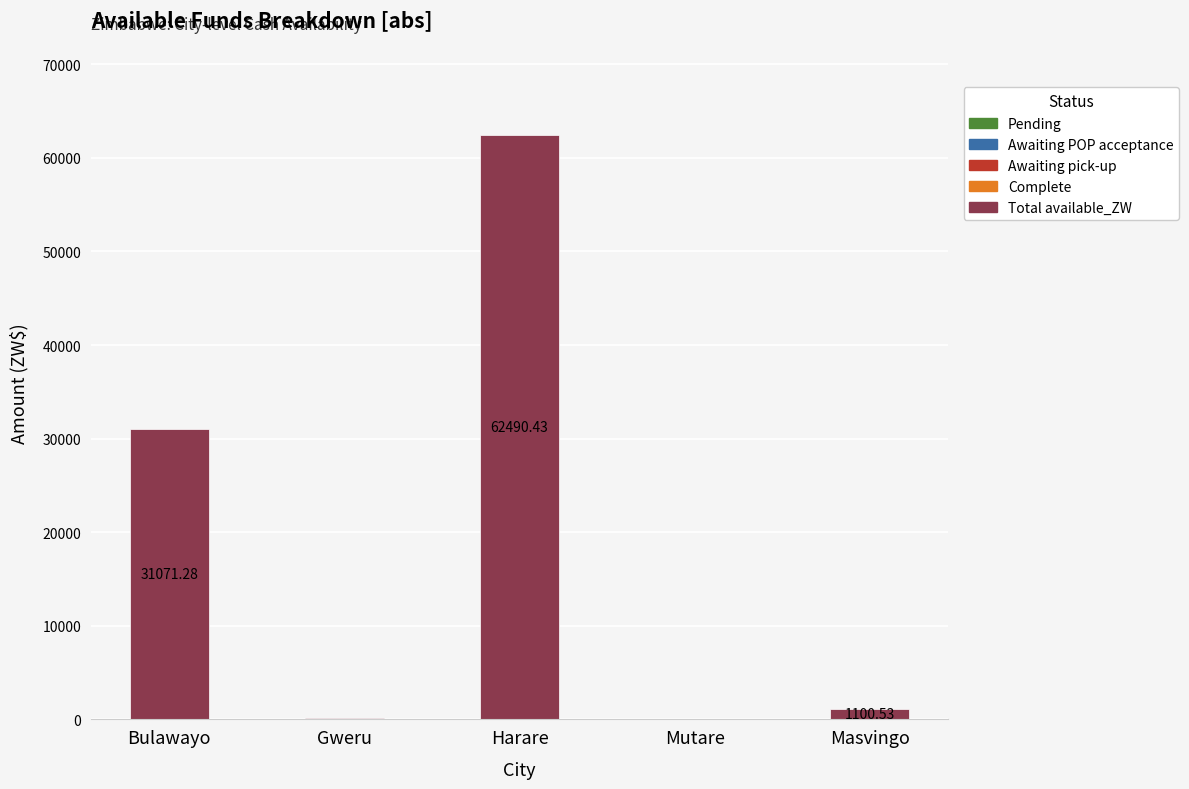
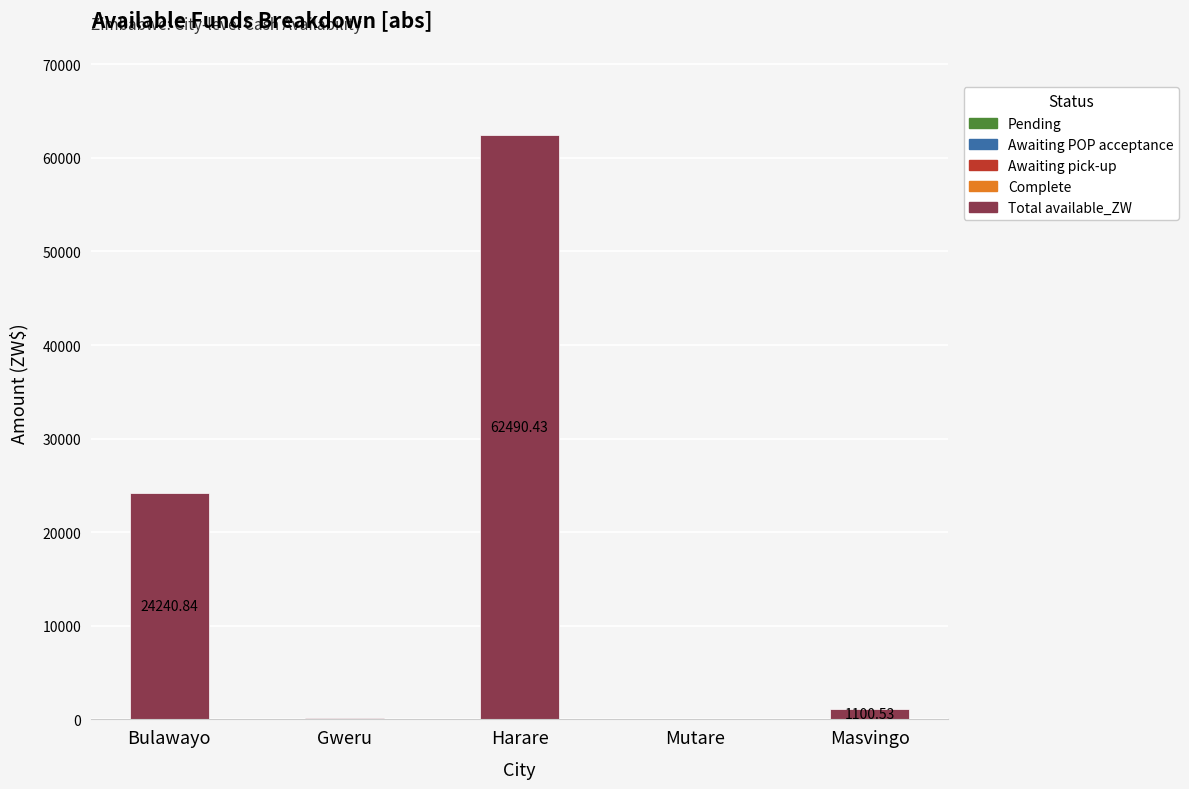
Total available_ZW, Bulawayo: 31071.28 -> 24240.84
